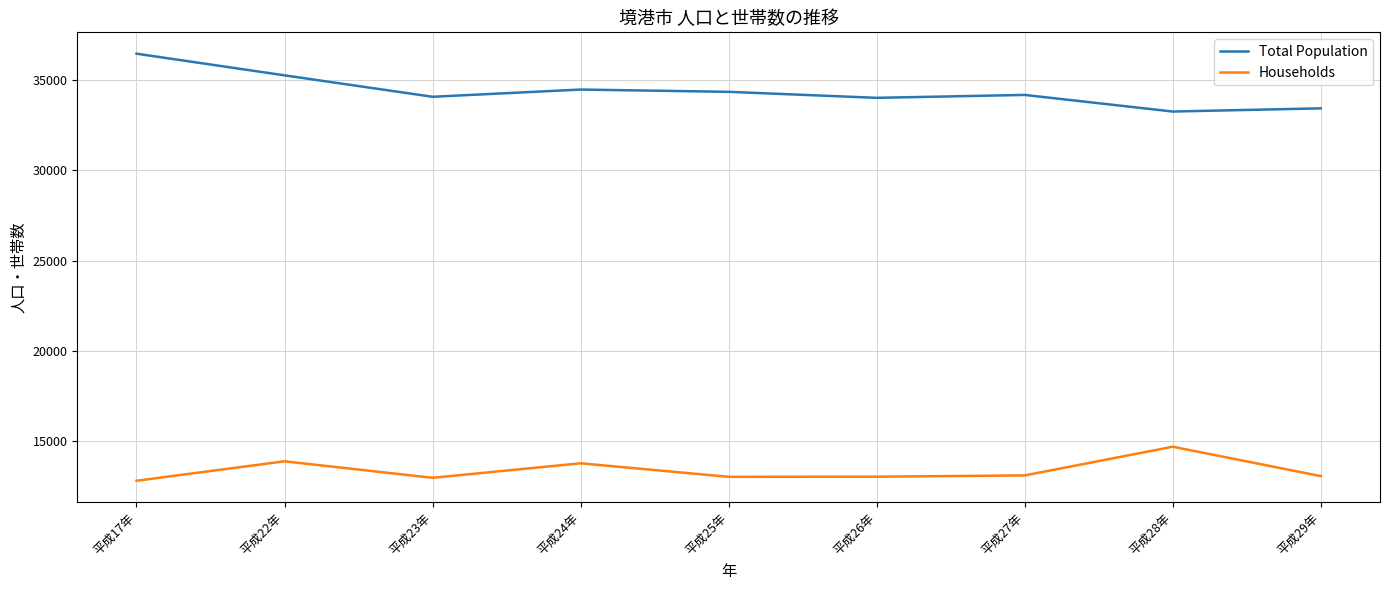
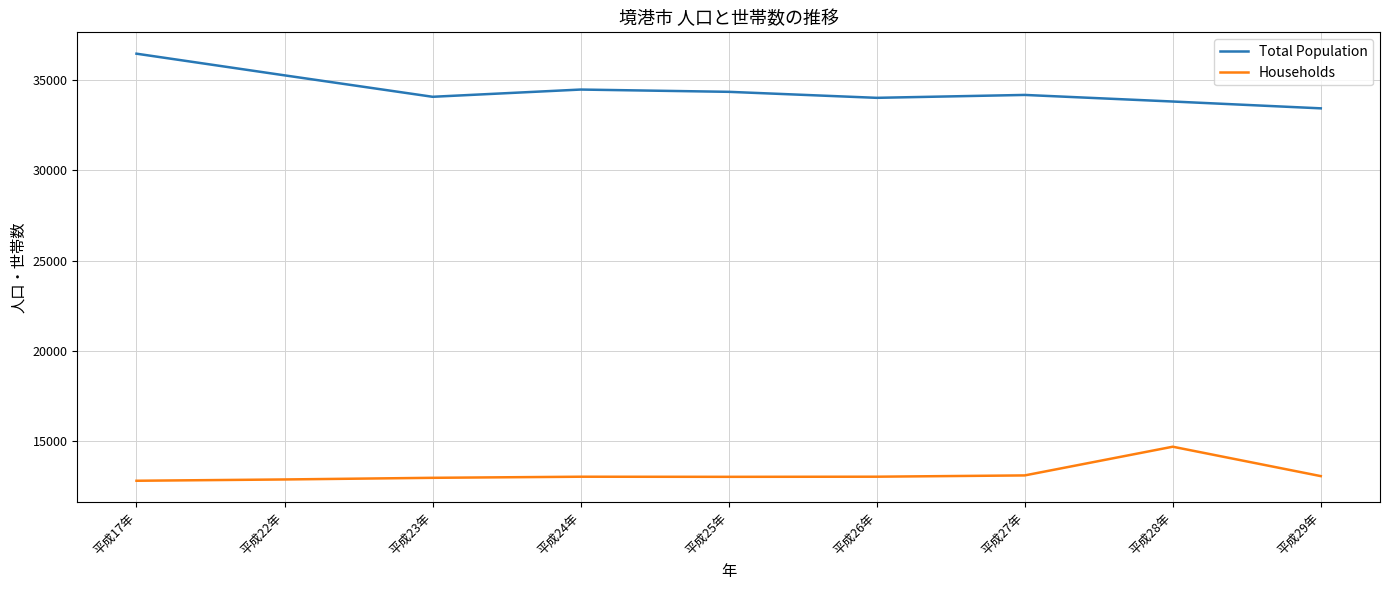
Households, 平成22年: 13900 -> 12900
Households, 平成24年: 13800 -> 13000
Total Population, 平成28年: 33300 -> 33800
